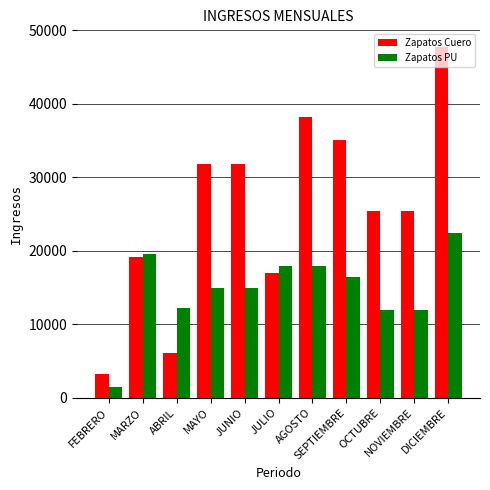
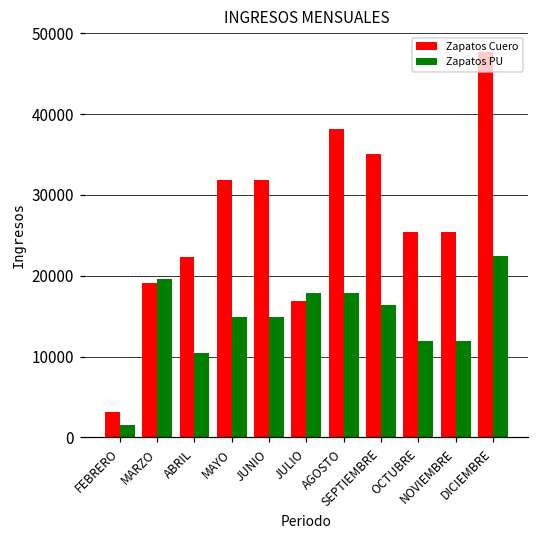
Zapatos Cuero, ABRIL: 6000 -> 22000
Zapatos PU, ABRIL: 12000 -> 10000
